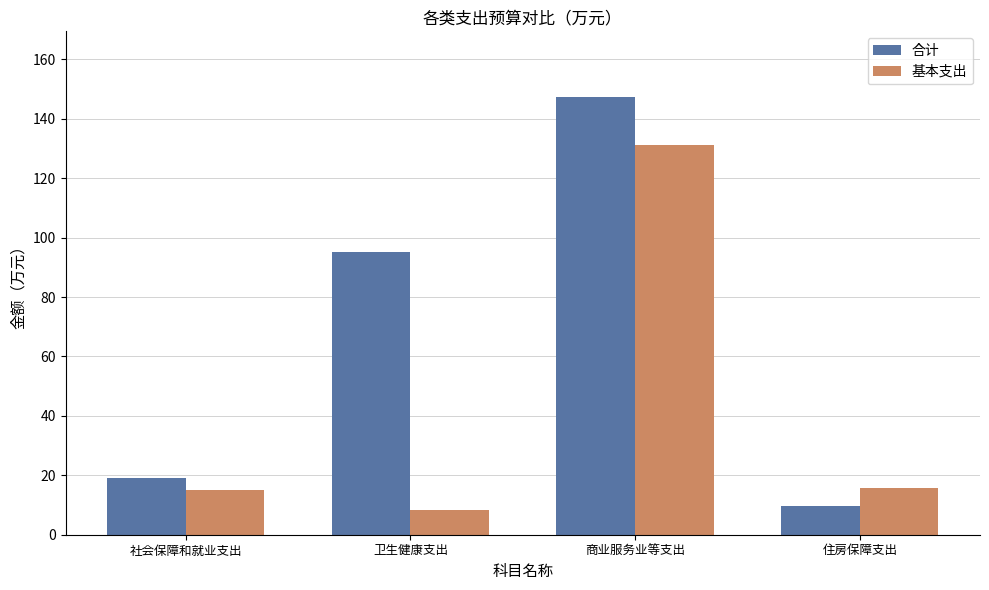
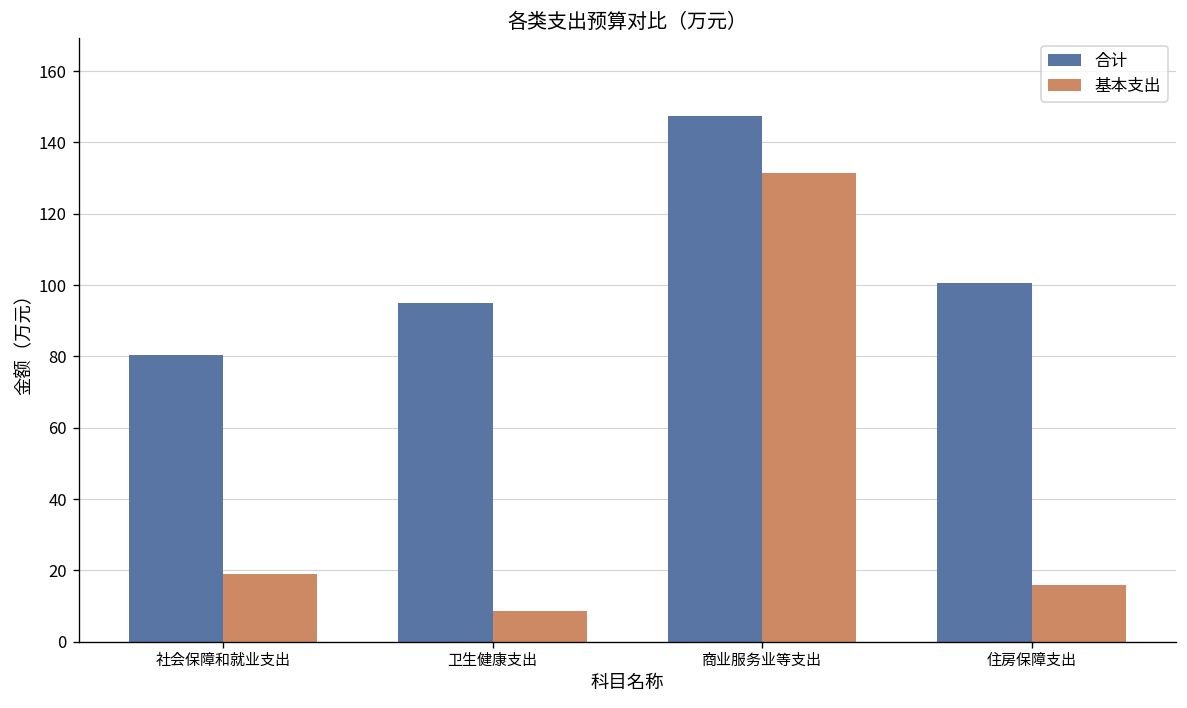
合计, 社会保障和就业支出: 19 -> 80
基本支出, 社会保障和就业支出: 15 -> 19
合计, 住房保障支出: 10 -> 101
